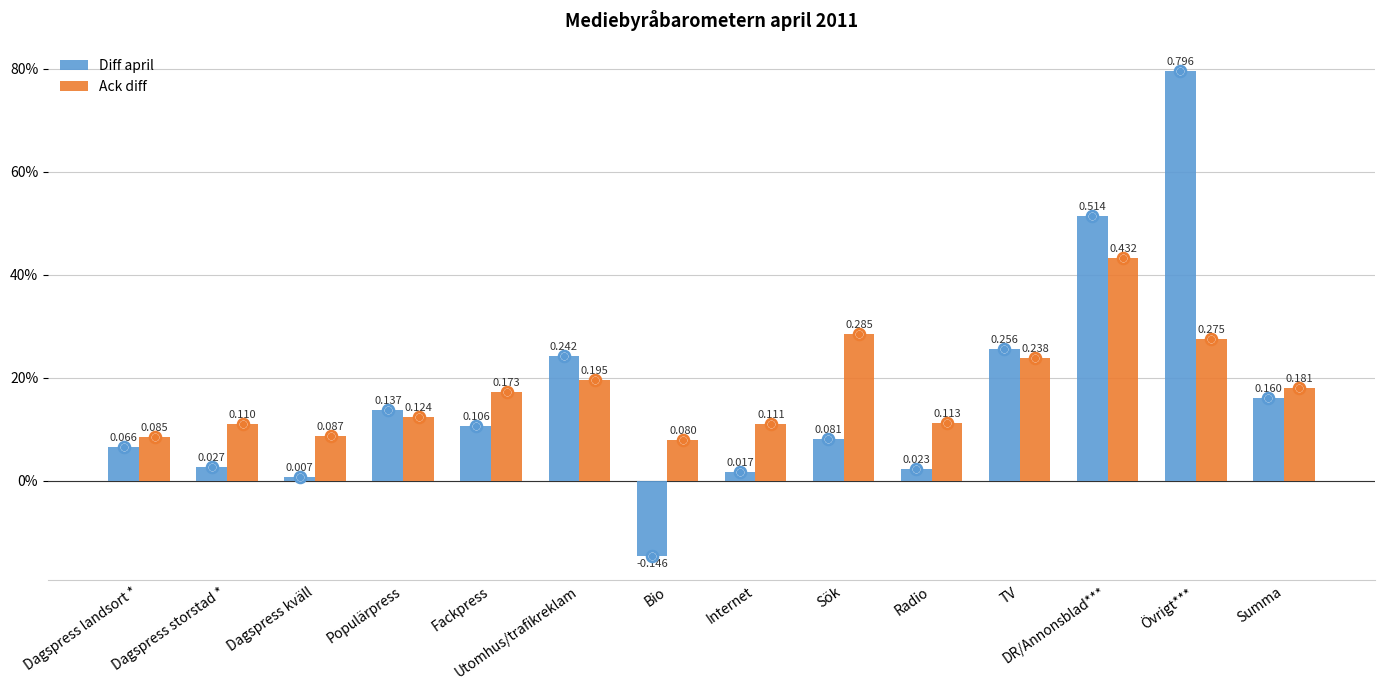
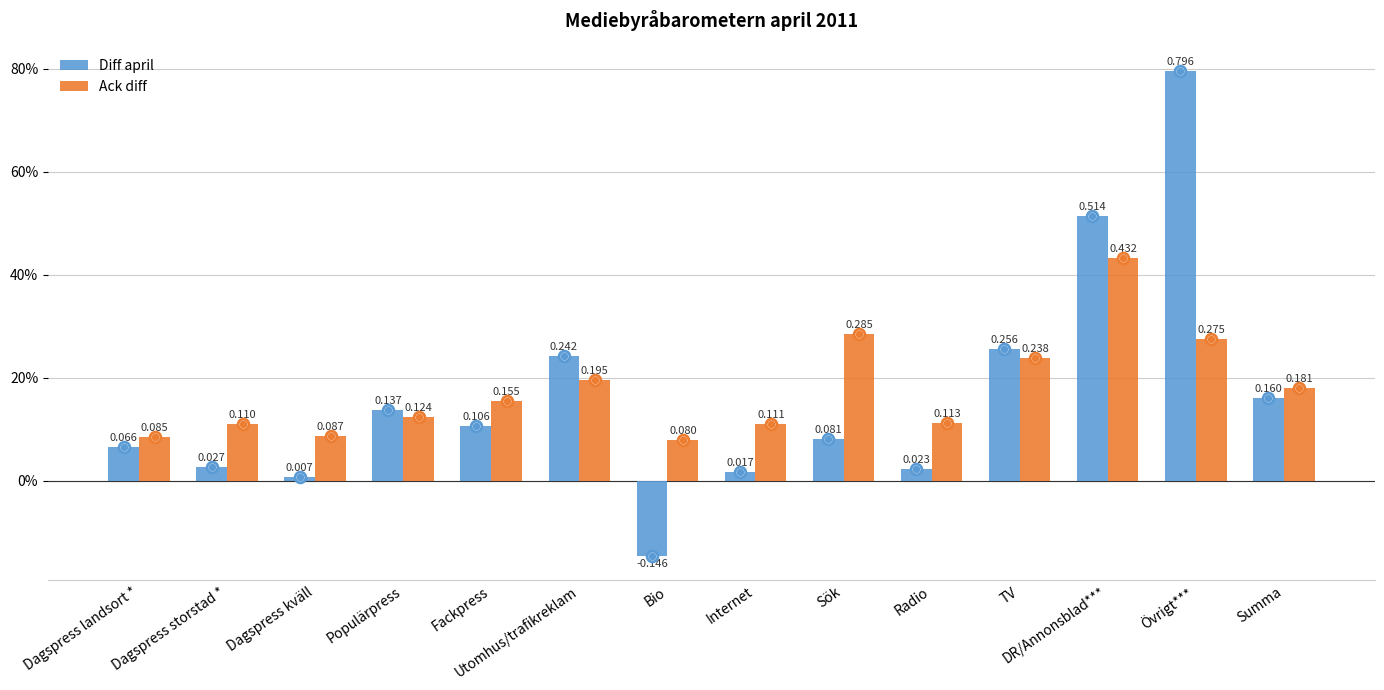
Ack diff, Fackpress: 0.173 -> 0.155
